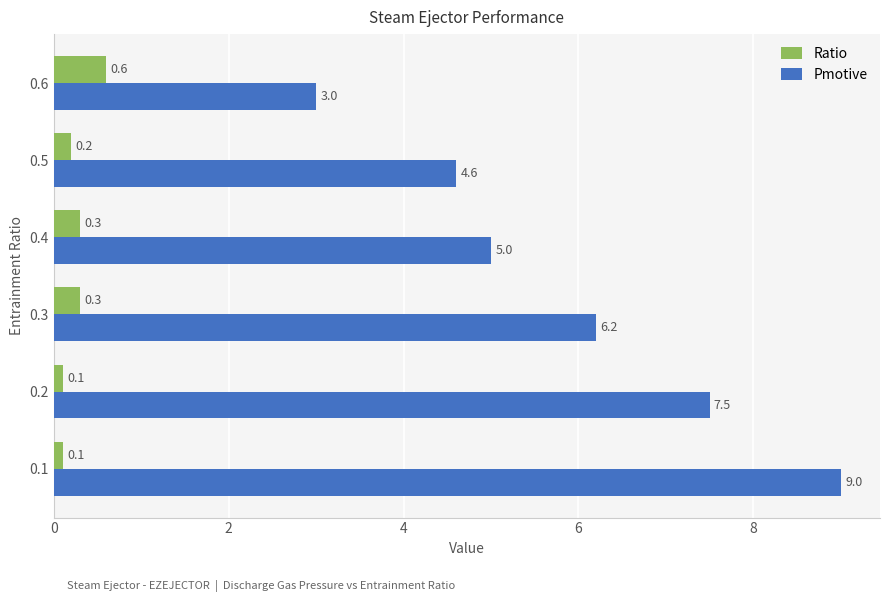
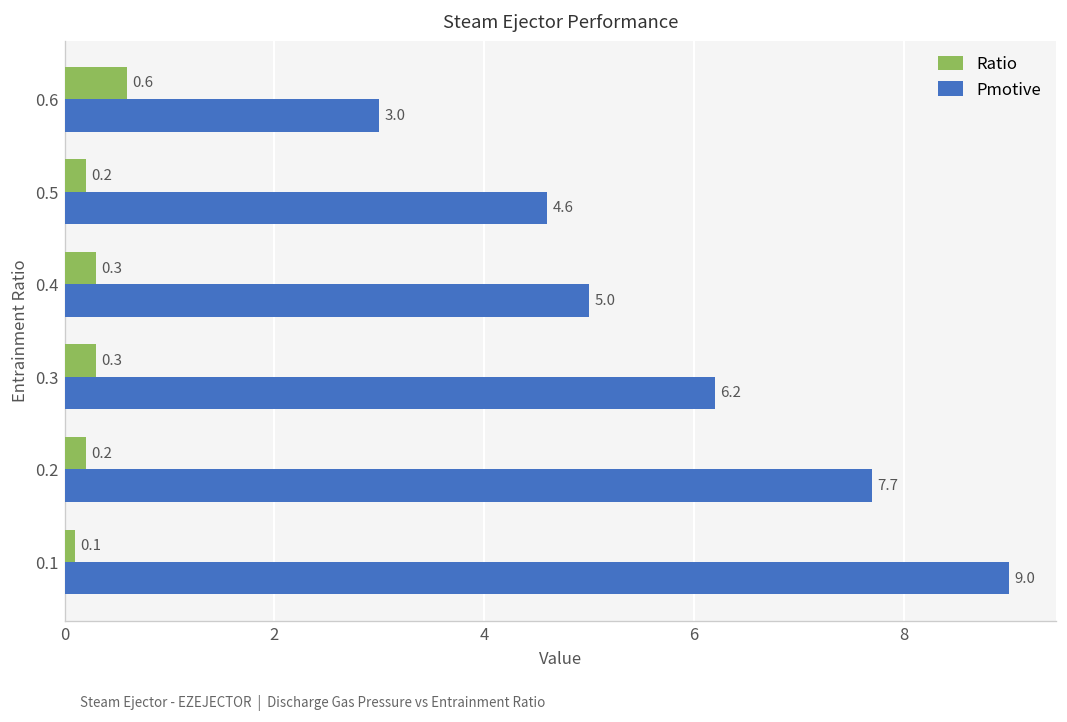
Ratio, 0.2: 0.1 -> 0.2
Pmotive, 0.2: 7.5 -> 7.7
